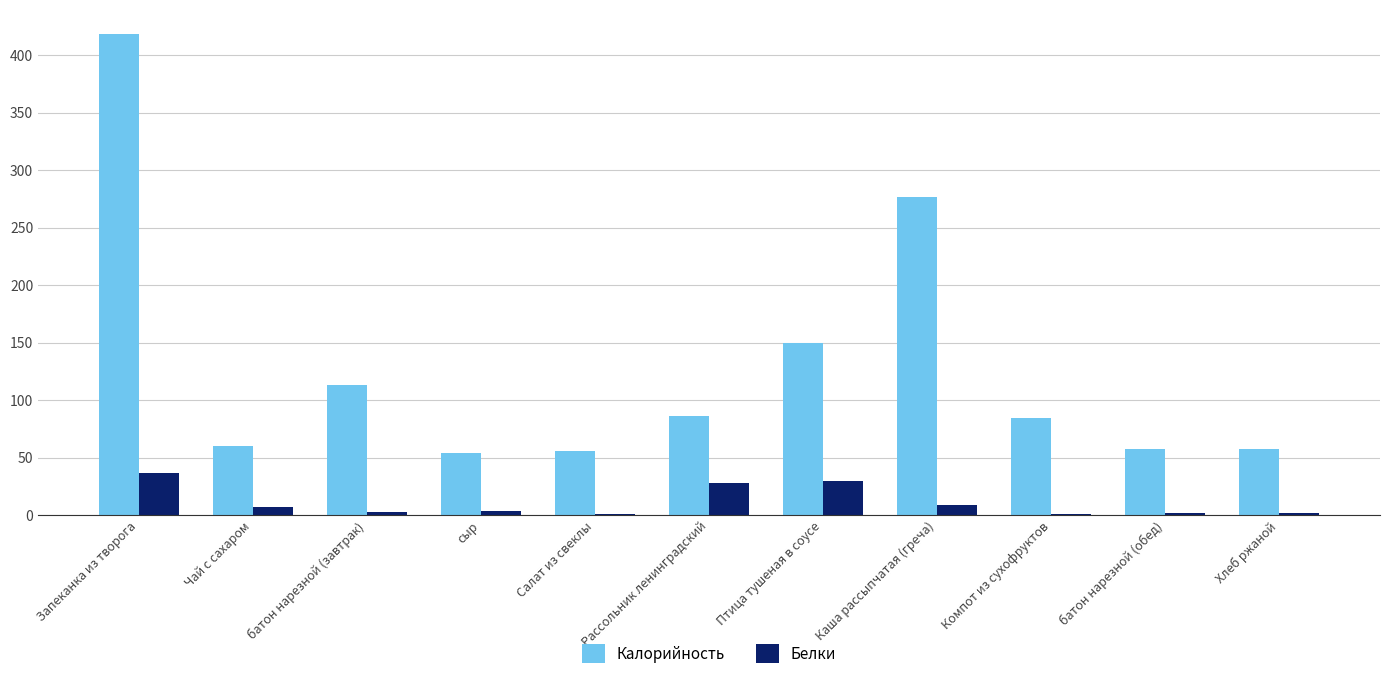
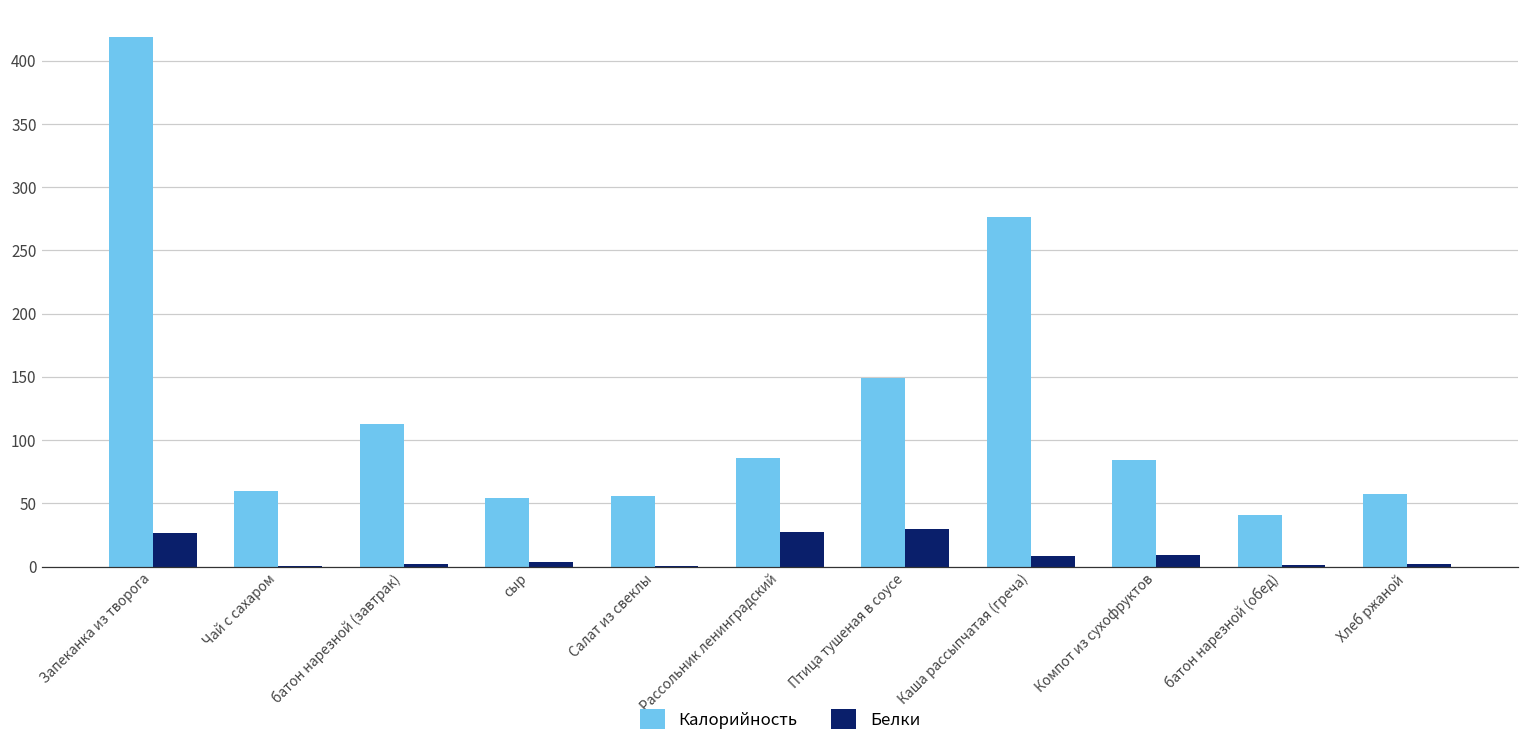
Белки, Запеканка из творога: 36 -> 26
Белки, Чай с сахаром: 7 -> 0
Белки, Компот из сухофруктов: 1 -> 9
Калорийность, батон нарезной (обед): 57 -> 41
